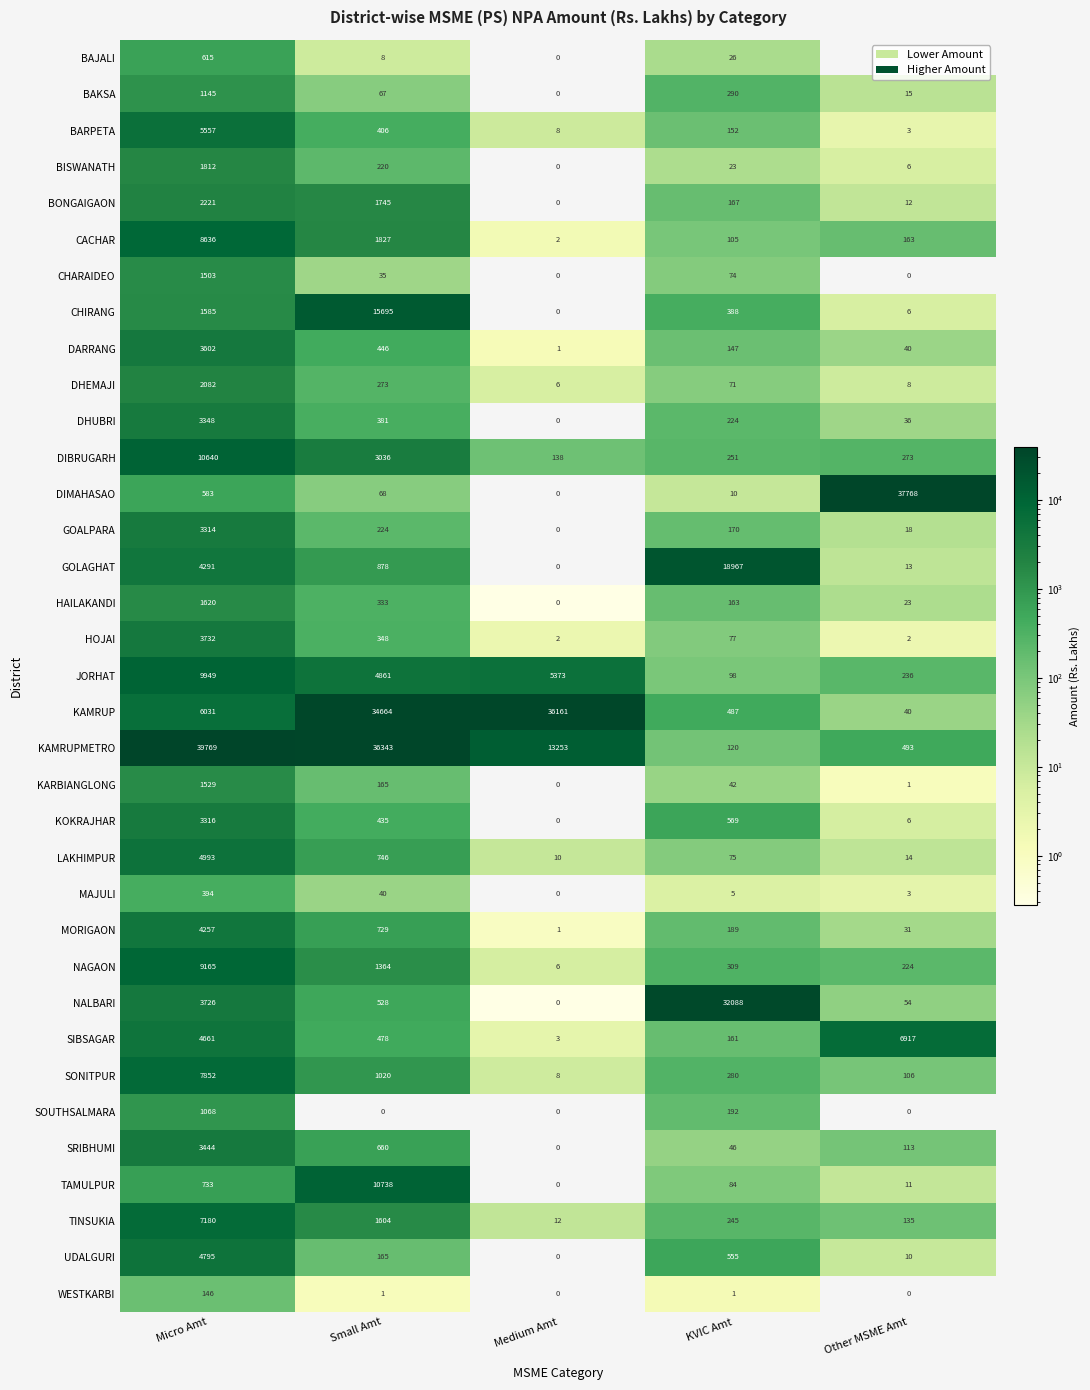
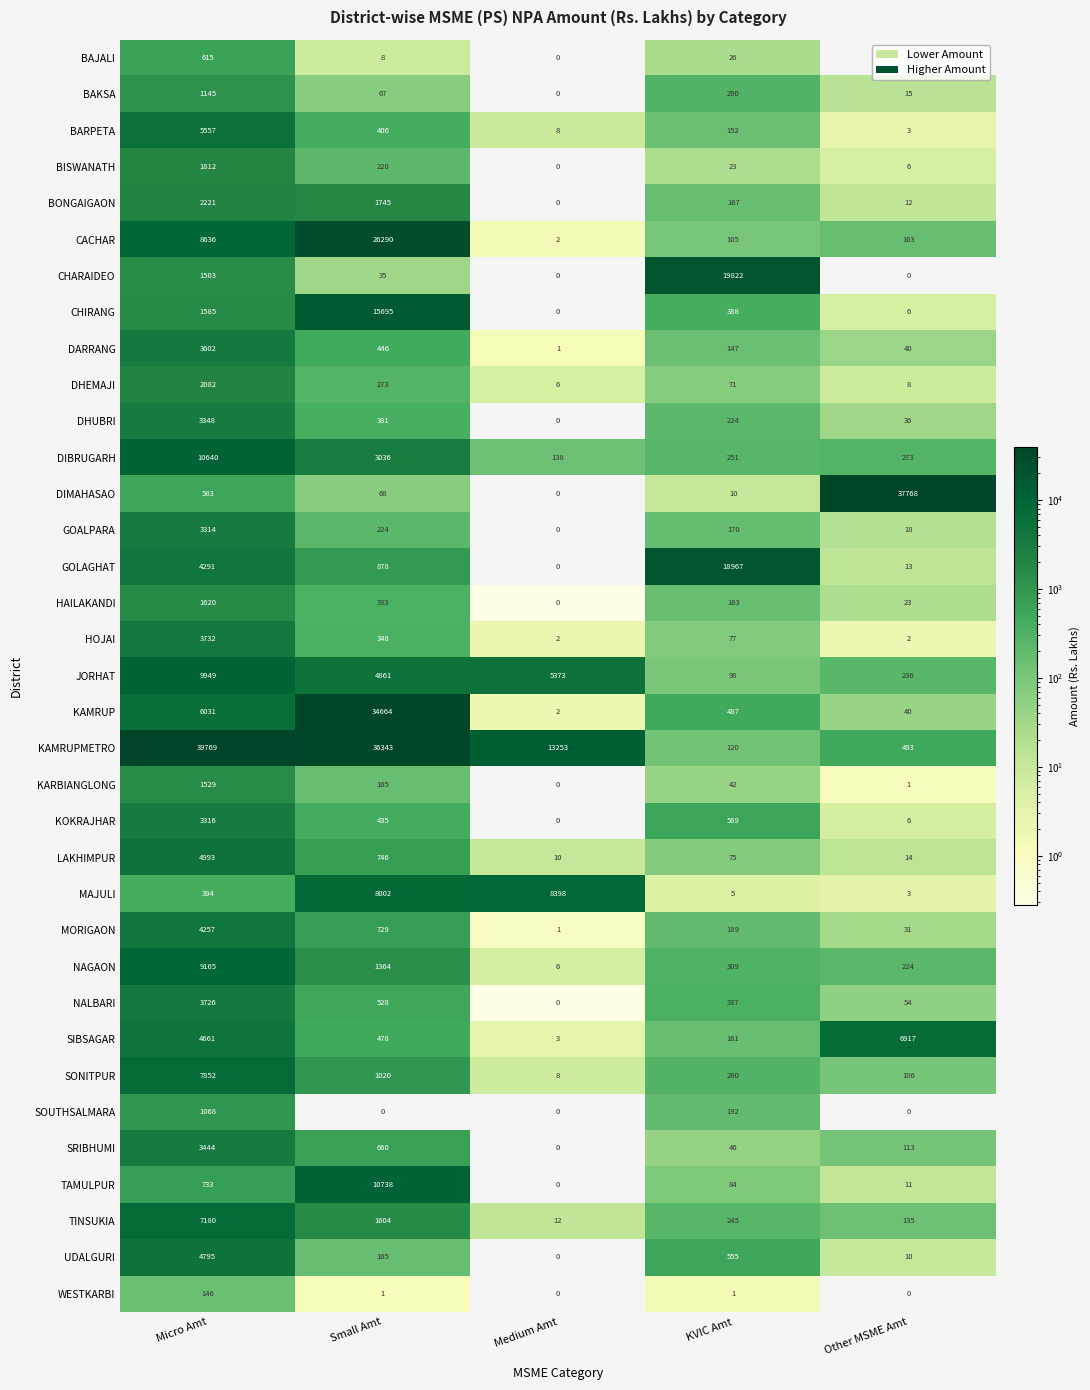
CACHAR, Small Amt: 1827 -> 26290
CHARAIDEO, KVIC Amt: 74 -> 19822
KAMRUP, Medium Amt: 36161 -> 2
MAJULI, Small Amt: 40 -> 8002
MAJULI, Medium Amt: 0 -> 8398
NALBARI, KVIC Amt: 32088 -> 337
